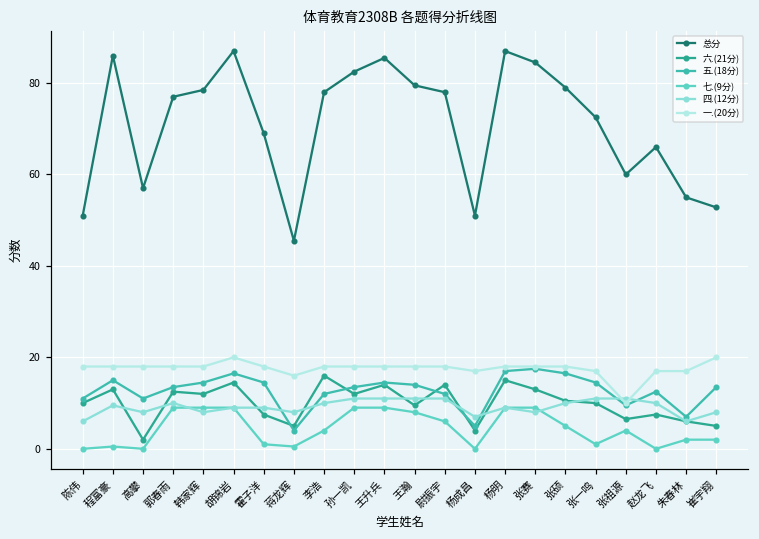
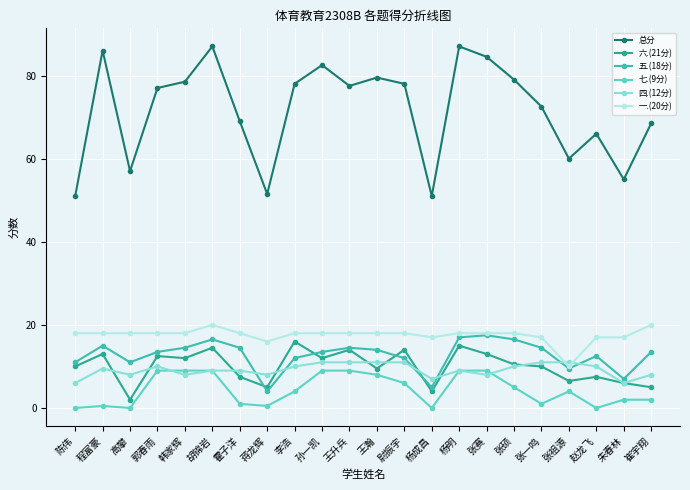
总分, 蒋龙辉: 46 -> 52
总分, 王升兵: 86 -> 78
总分, 崔宇翔: 53 -> 69
